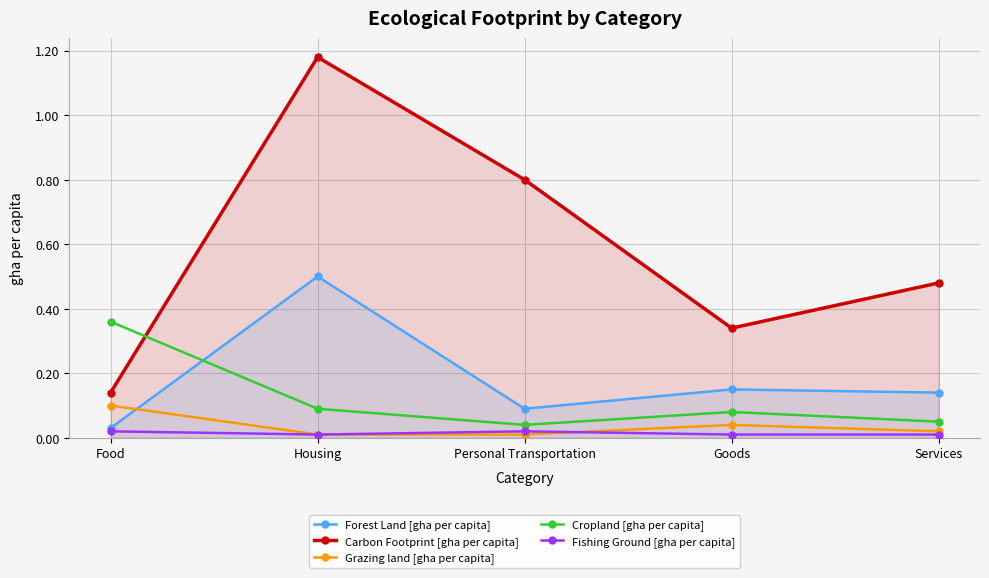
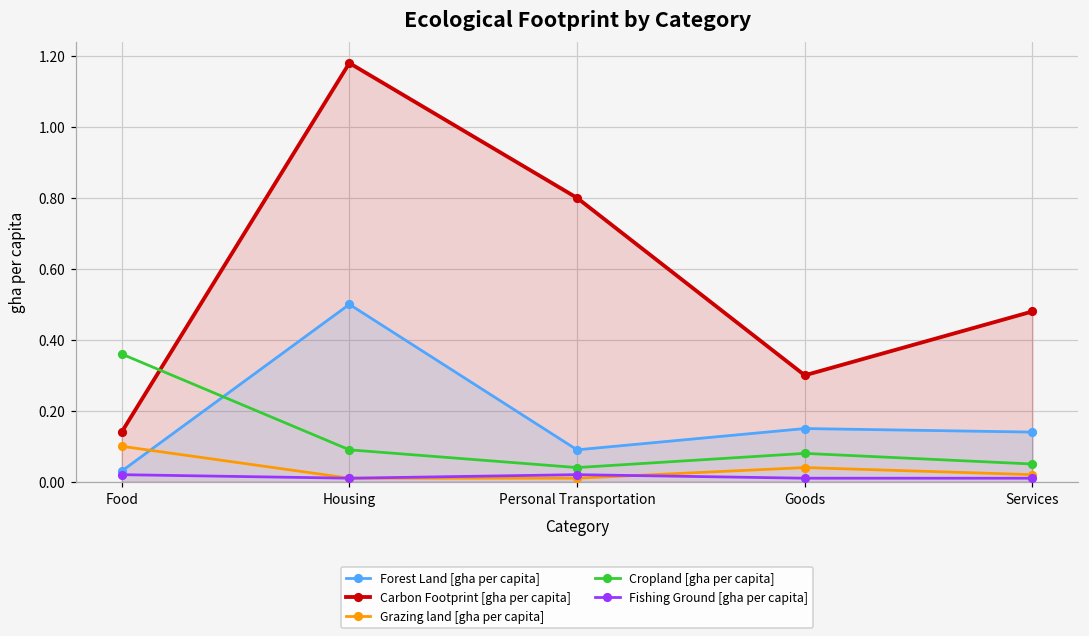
Carbon Footprint [gha per capita], Goods: 0.34 -> 0.30
